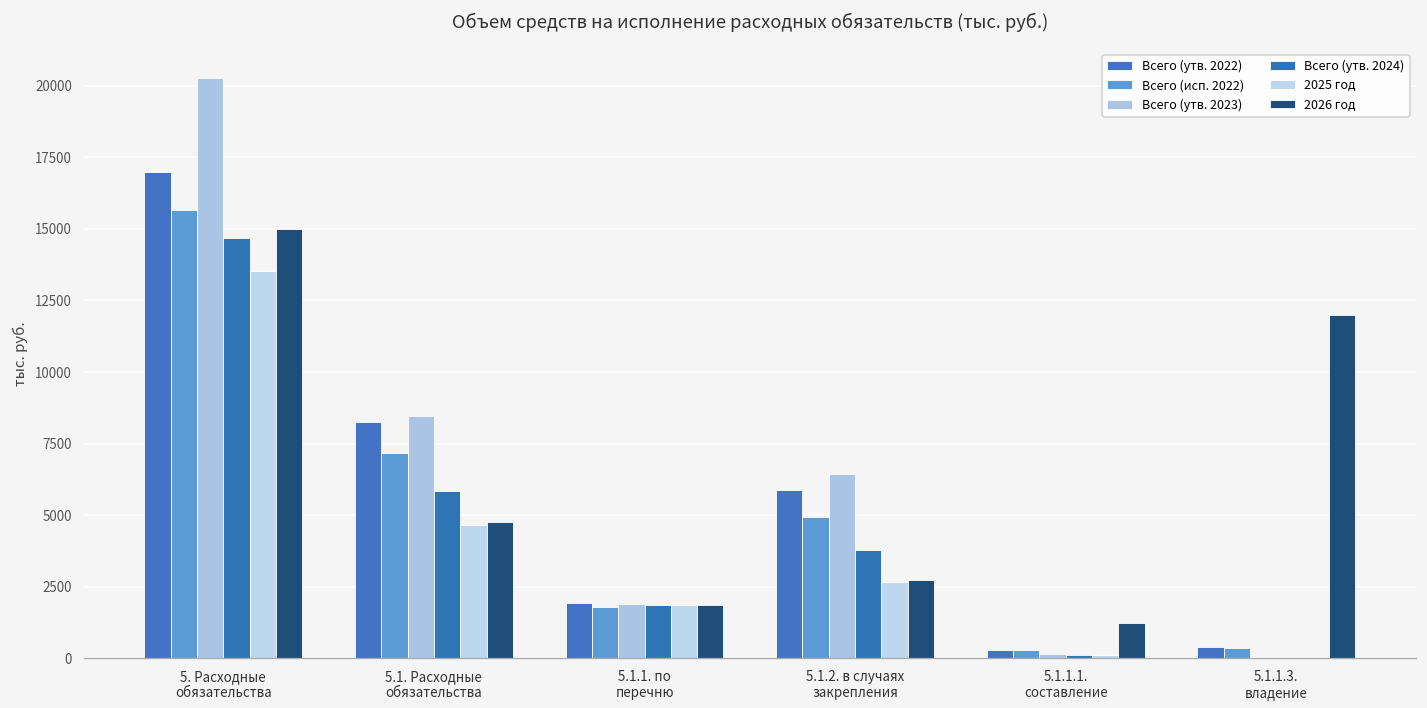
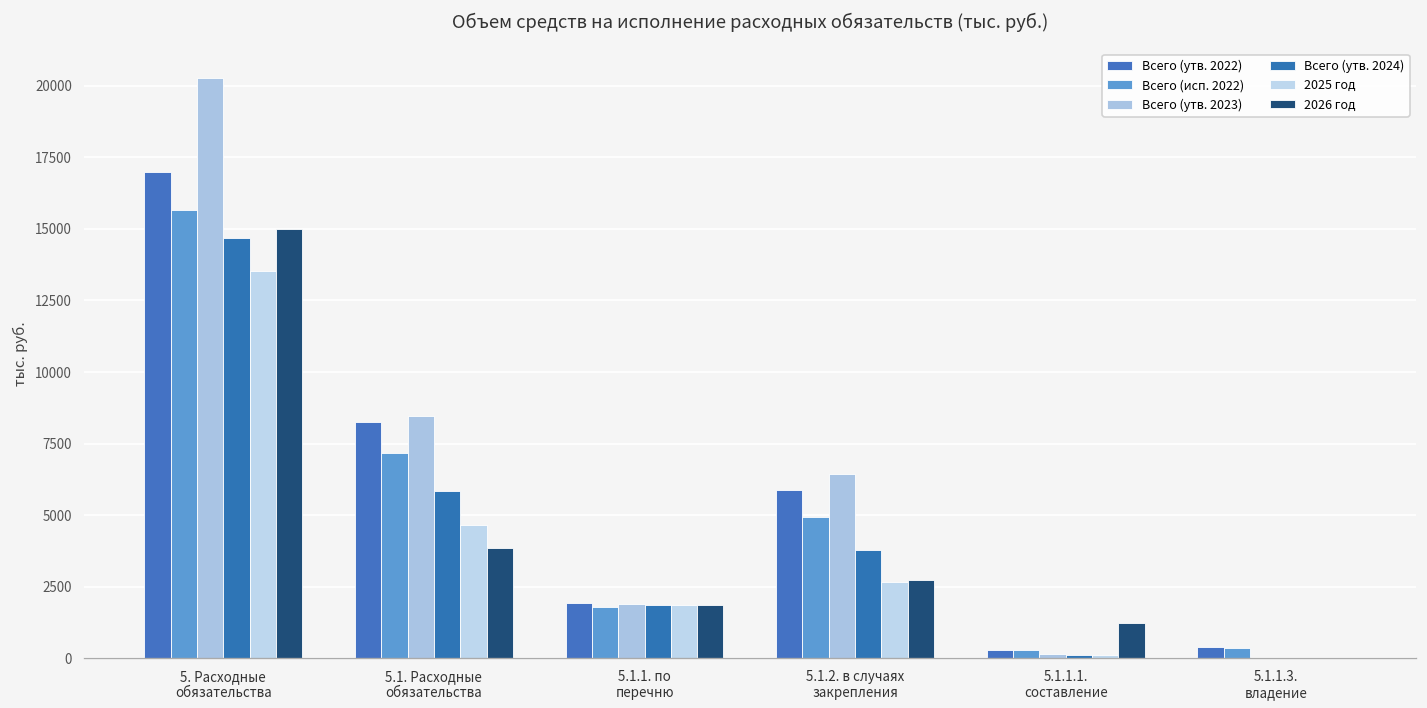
2026 год, 5.1. Расходные обязательства: 4800 -> 3900
2026 год, 5.1.1.3. владение: 12000 -> 0
